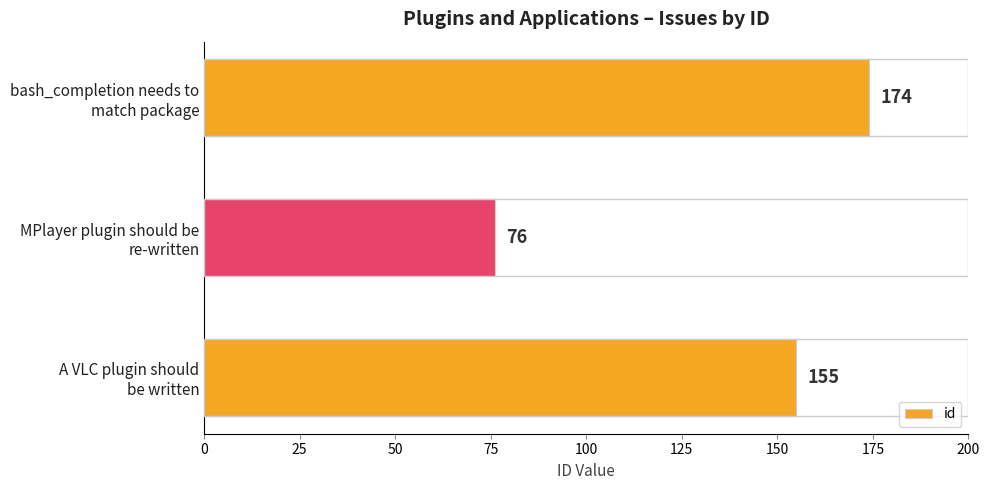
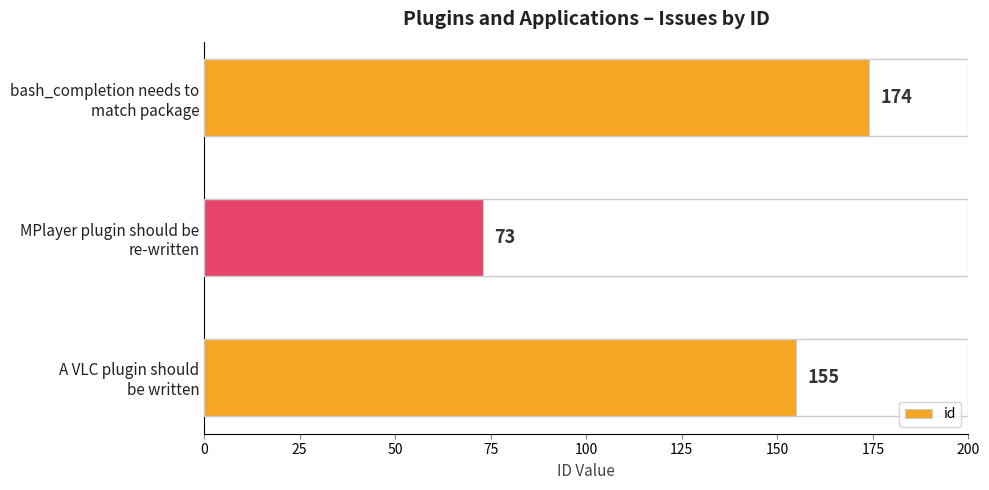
MPlayer plugin should be re-written: 76 -> 73
